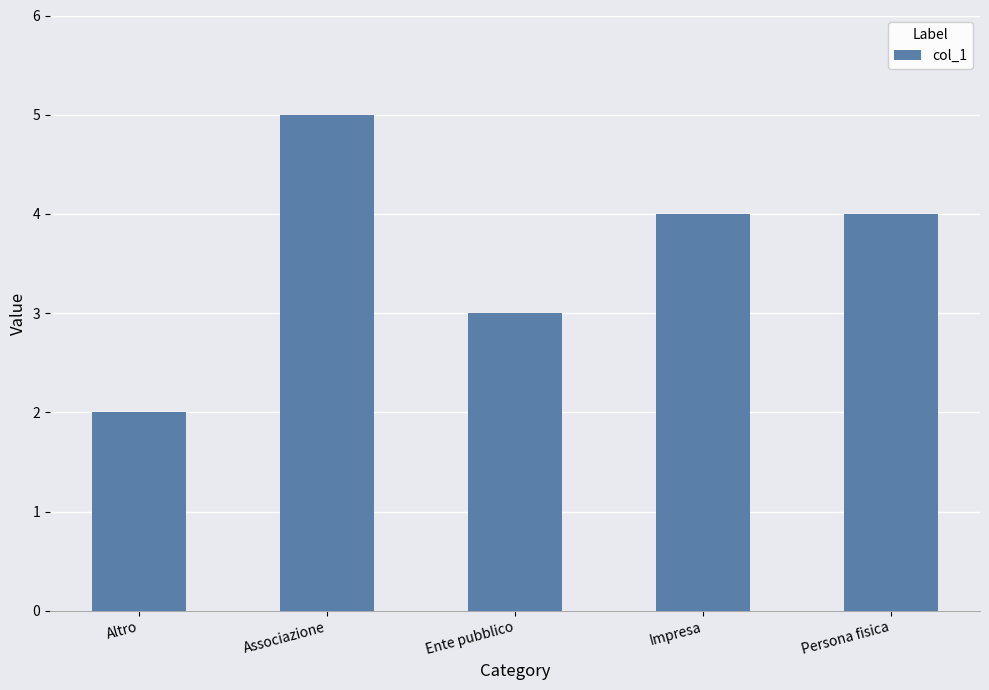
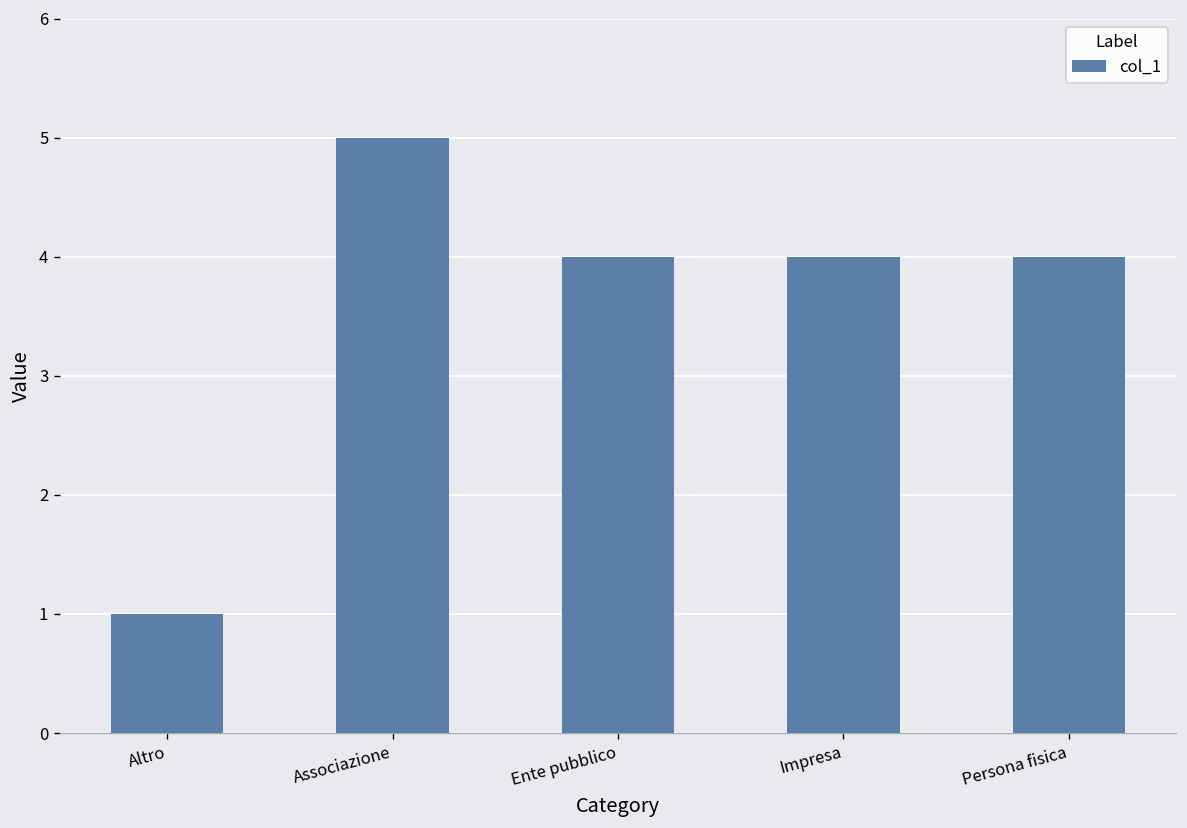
Altro: 2 -> 1
Ente pubblico: 3 -> 4
